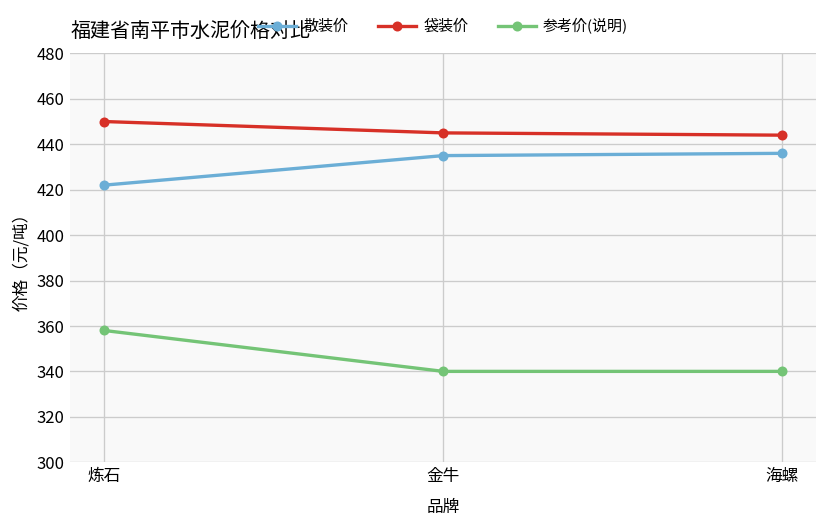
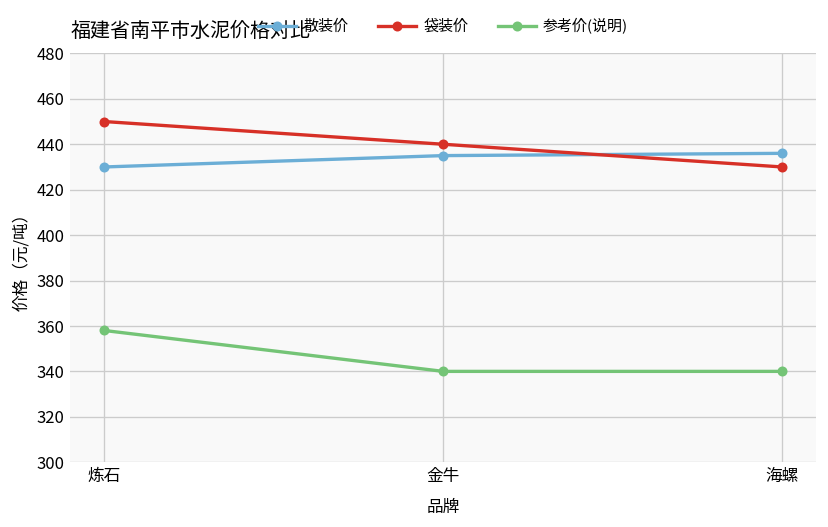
散装价, 炼石: 422 -> 430
袋装价, 金牛: 445 -> 440
袋装价, 海螺: 444 -> 430
